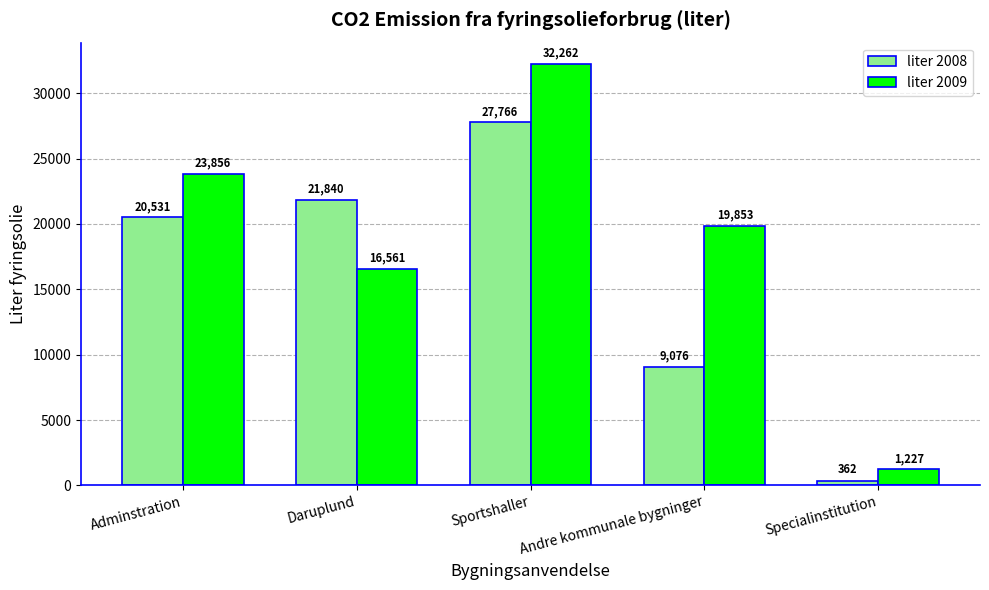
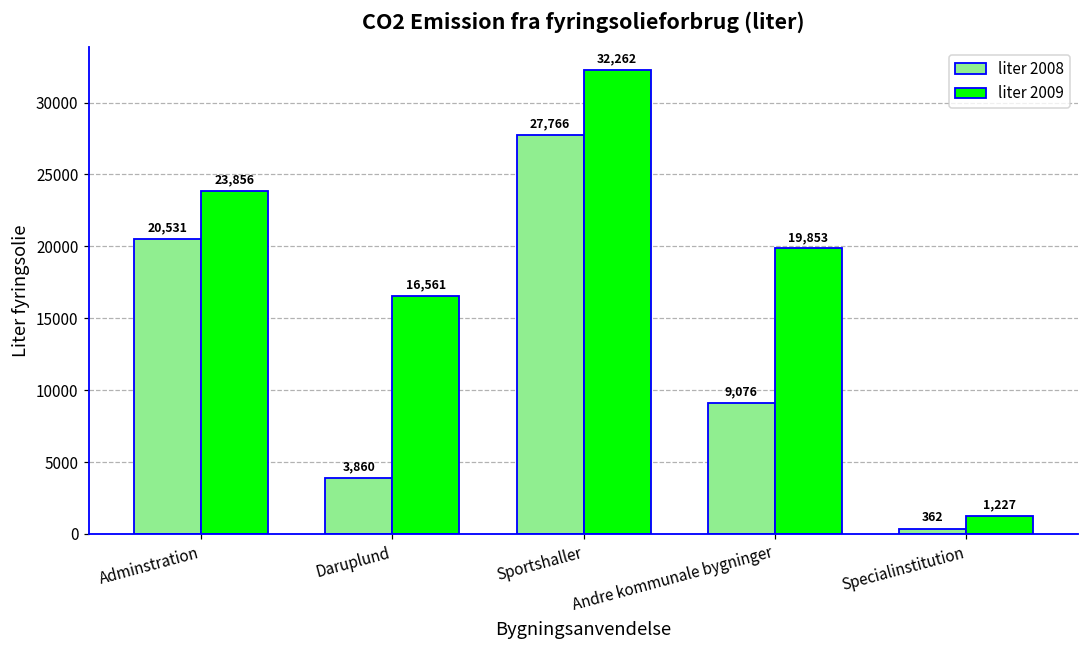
liter 2008, Daruplund: 21,840 -> 3,860
